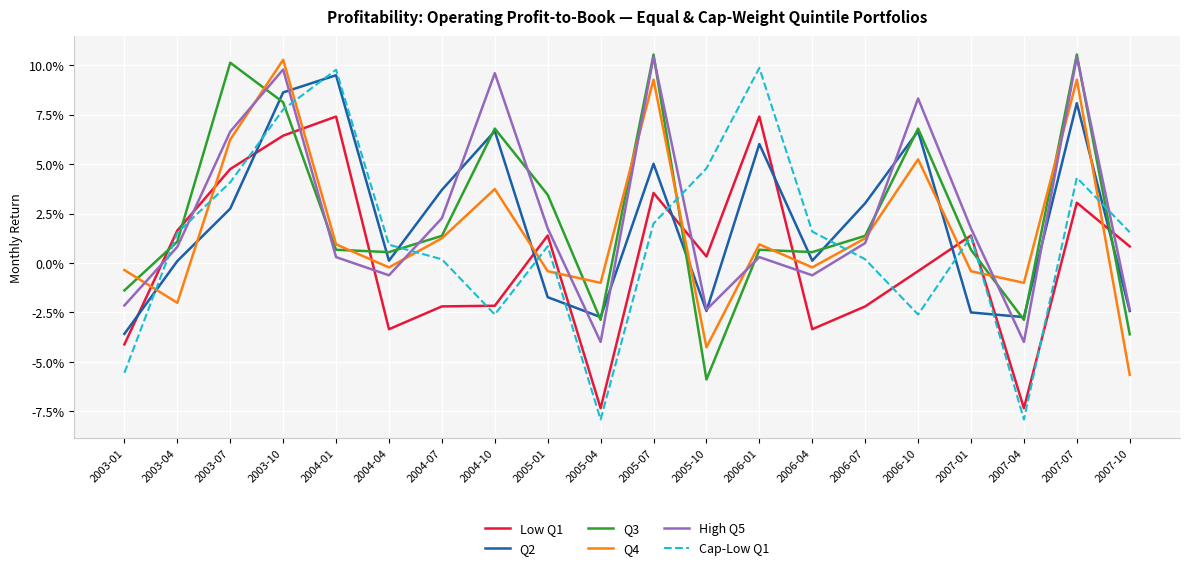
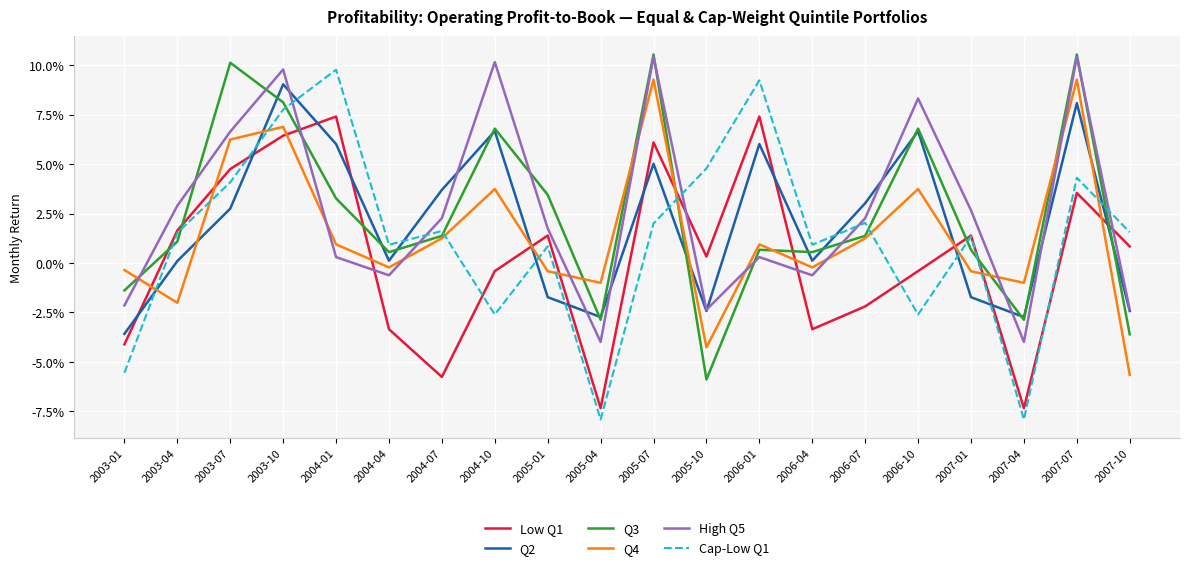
High Q5, 2003-04: 0.8% -> 2.9%
Q2, 2003-10: 8.6% -> 9.0%
Q4, 2003-10: 10.3% -> 6.9%
Q2, 2004-01: 9.5% -> 6.0%
Q3, 2004-01: 0.7% -> 3.3%
Low Q1, 2004-07: -2.2% -> -5.8%
Cap-Low Q1, 2004-07: 0.2% -> 1.6%
Low Q1, 2004-10: -2.2% -> -0.4%
High Q5, 2004-10: 9.6% -> 10.2%
Low Q1, 2005-07: 3.5% -> 6.1%
Cap-Low Q1, 2006-01: 9.9% -> 9.2%
Cap-Low Q1, 2006-04: 1.6% -> 0.9%
High Q5, 2006-07: 1.0% -> 2.3%
Cap-Low Q1, 2006-07: 0.2% -> 2.0%
Q4, 2006-10: 5.2% -> 3.7%
Q2, 2007-01: -2.5% -> -1.7%
High Q5, 2007-01: 1.8% -> 2.7%
Low Q1, 2007-07: 3.1% -> 3.5%
